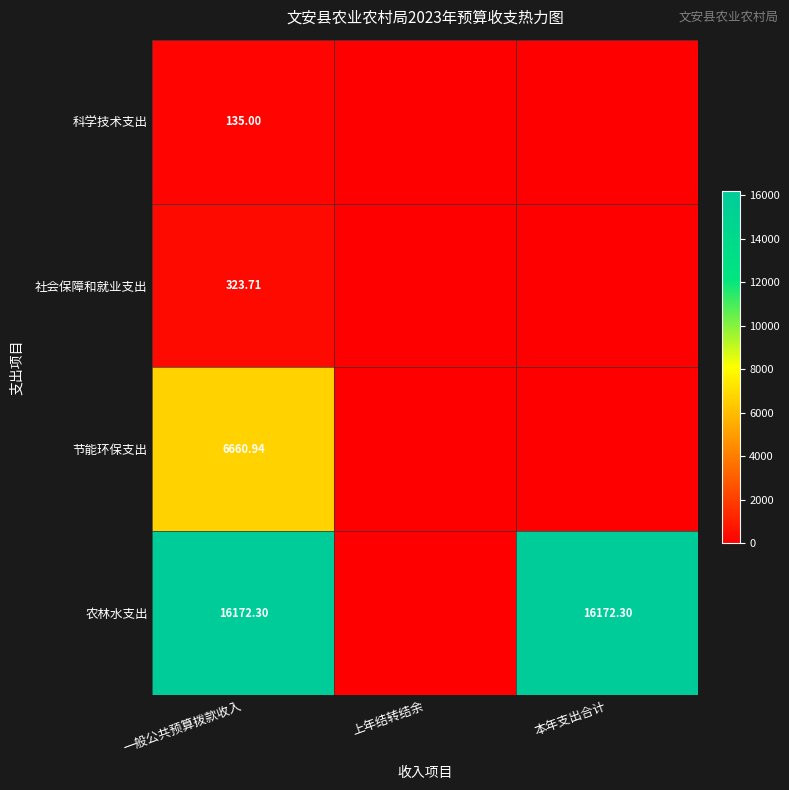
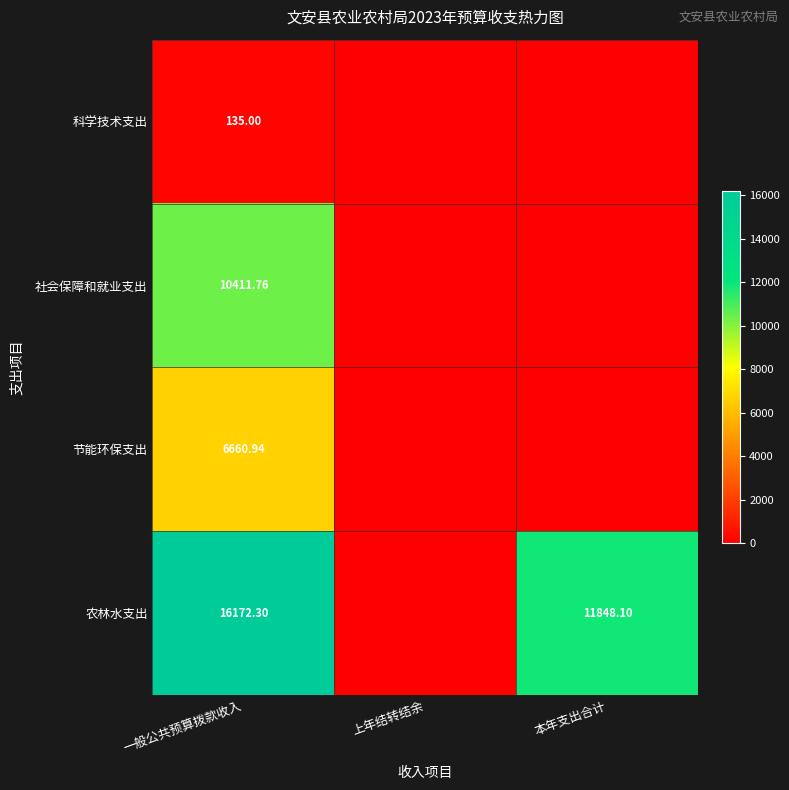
社会保障和就业支出, 一般公共预算拨款收入: 323.71 -> 10411.76
农林水支出, 本年支出合计: 16172.30 -> 11848.10
